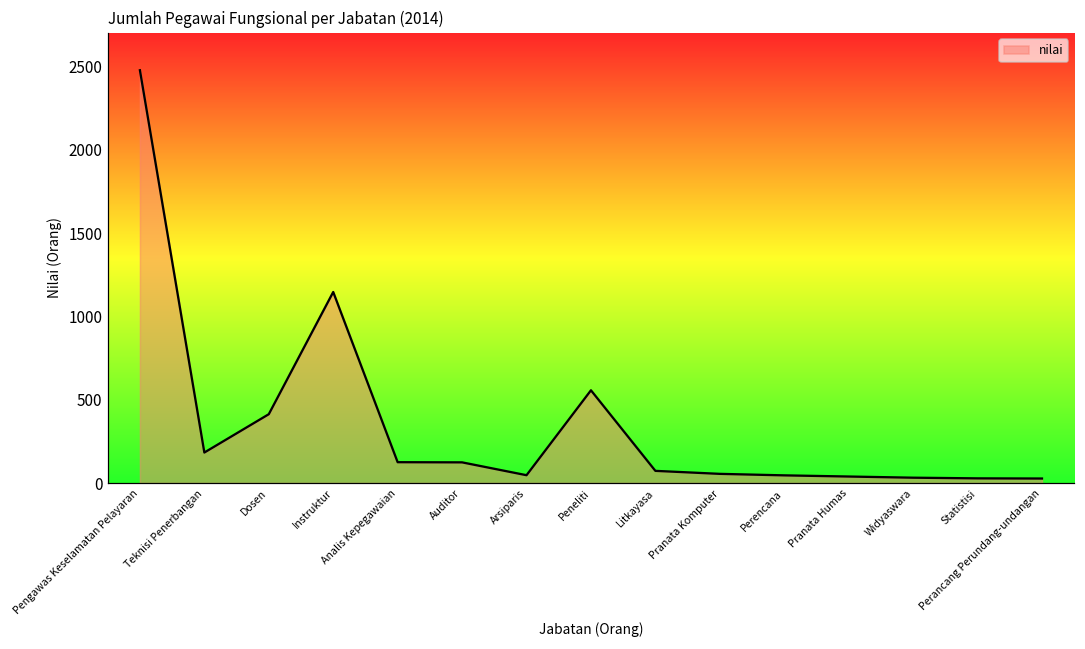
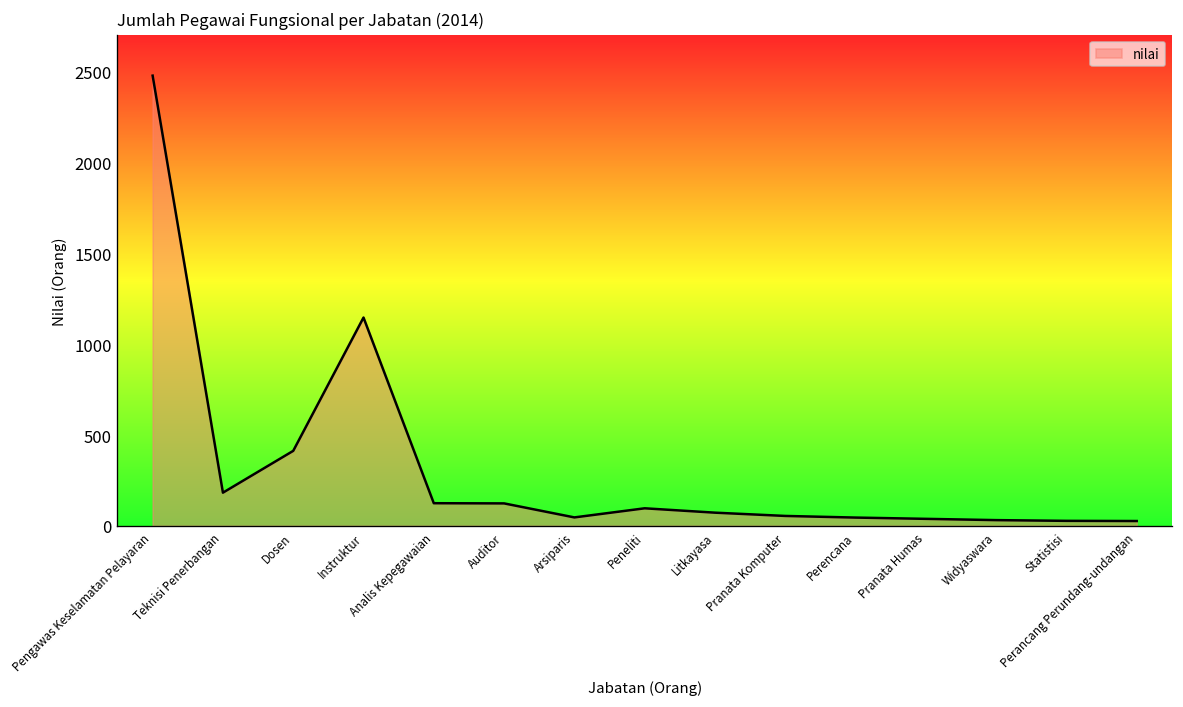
Peneliti: 560 -> 100
